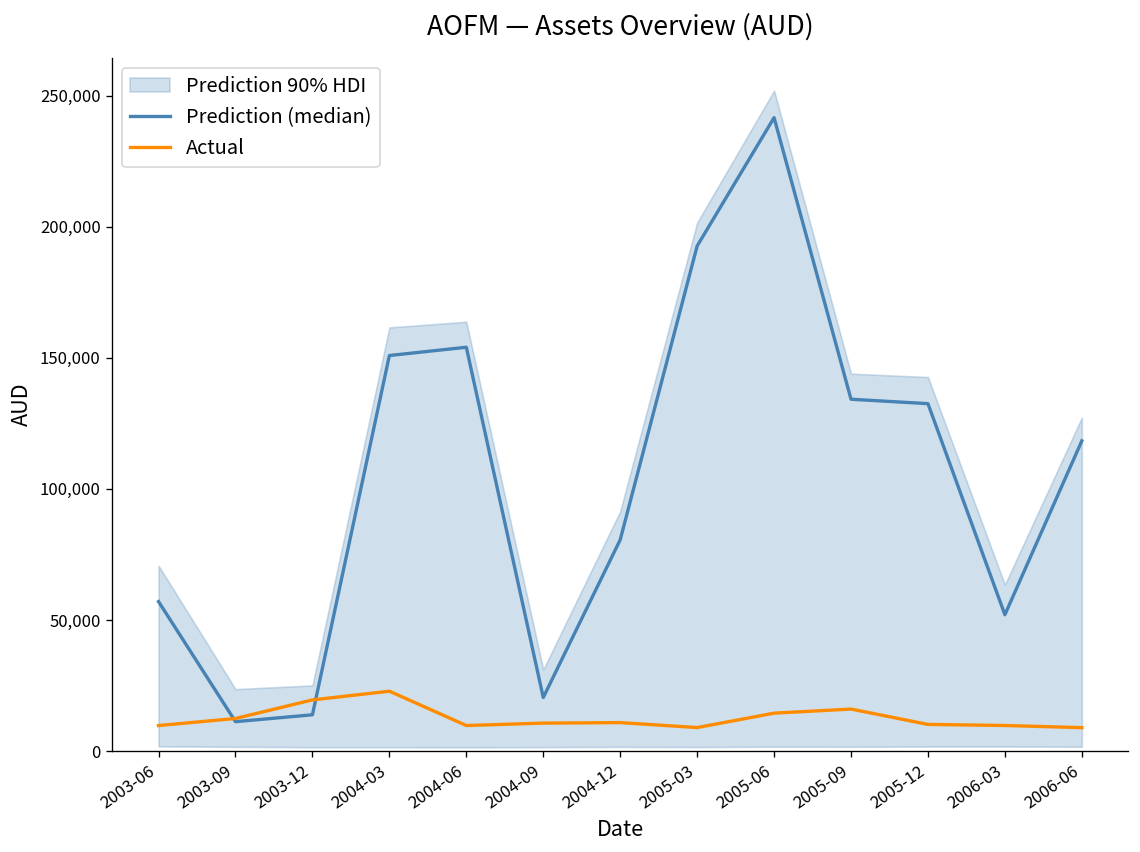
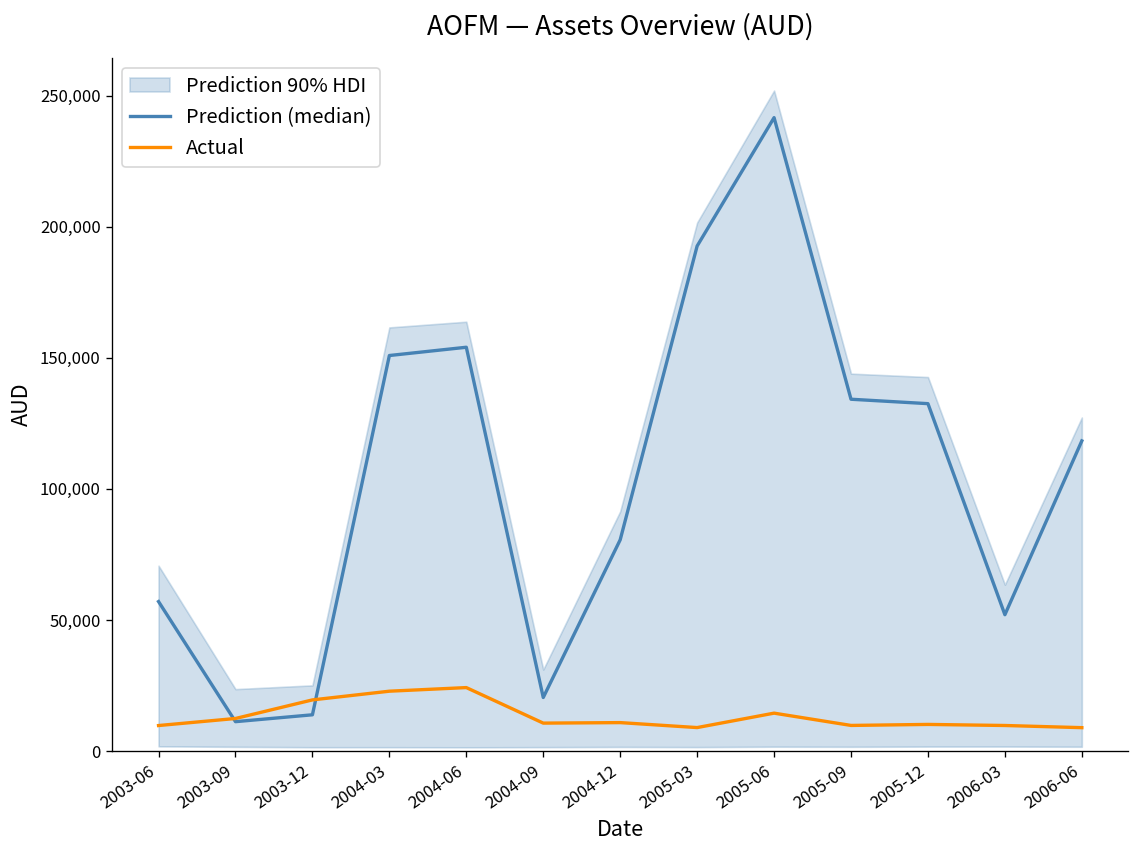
Actual, 2004-06: 10,000 -> 24,000
Actual, 2005-09: 16,000 -> 10,000
